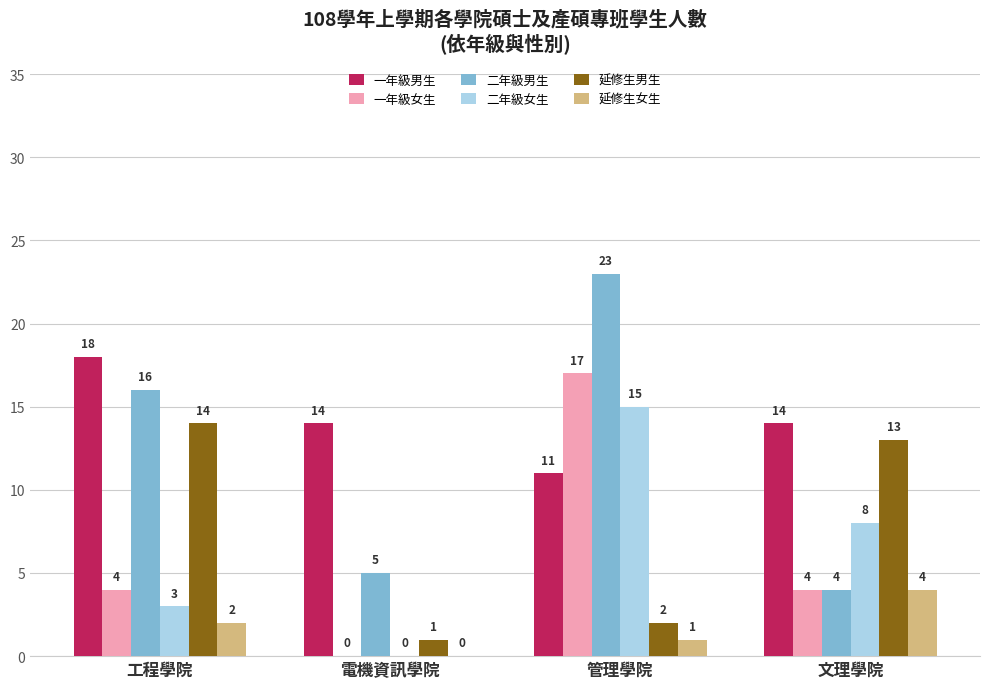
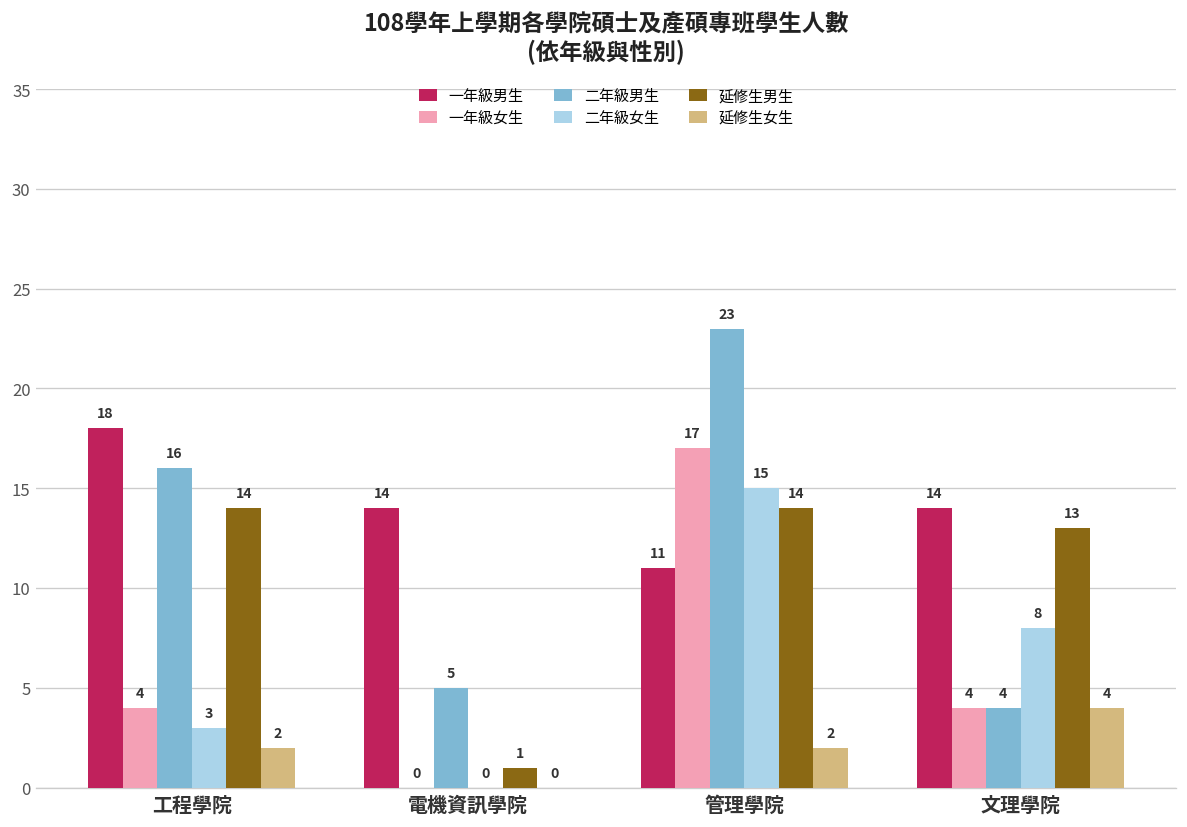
延修生男生, 管理學院: 2 -> 14
延修生女生, 管理學院: 1 -> 2
